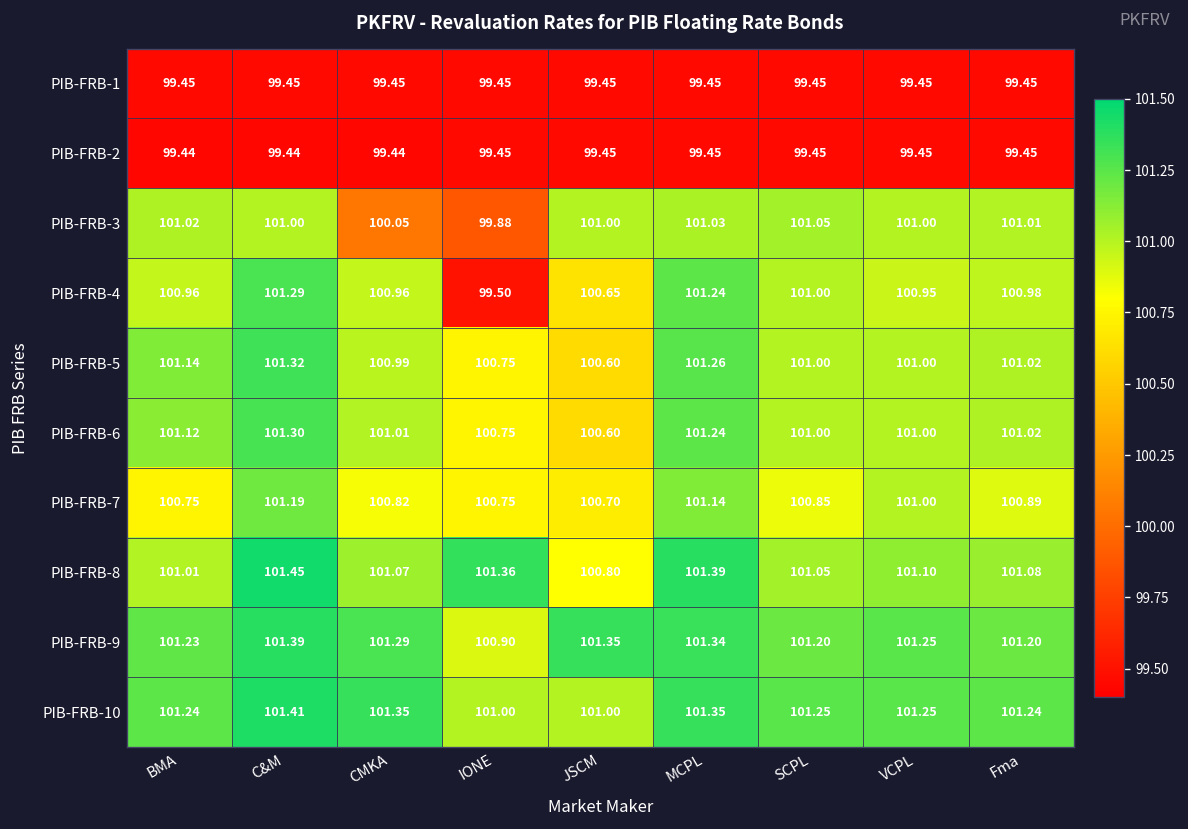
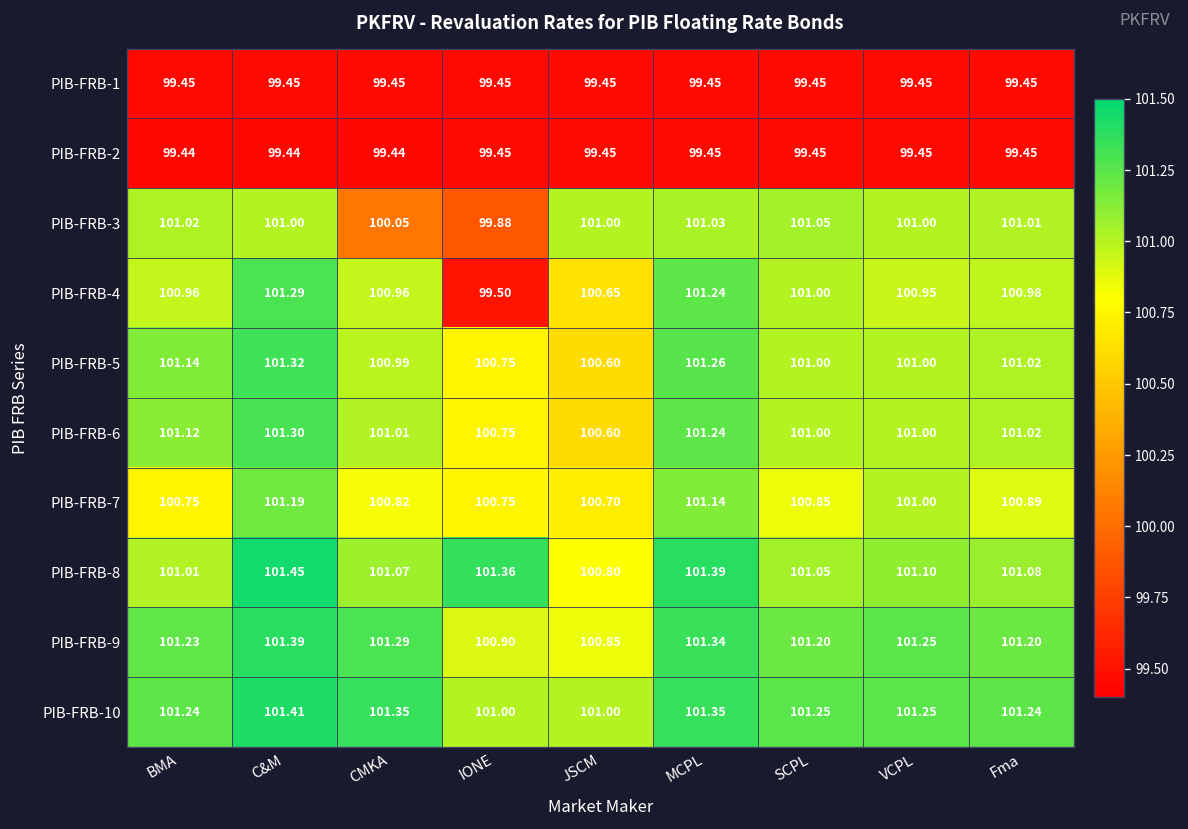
PIB-FRB-9, JSCM: 101.35 -> 100.85
